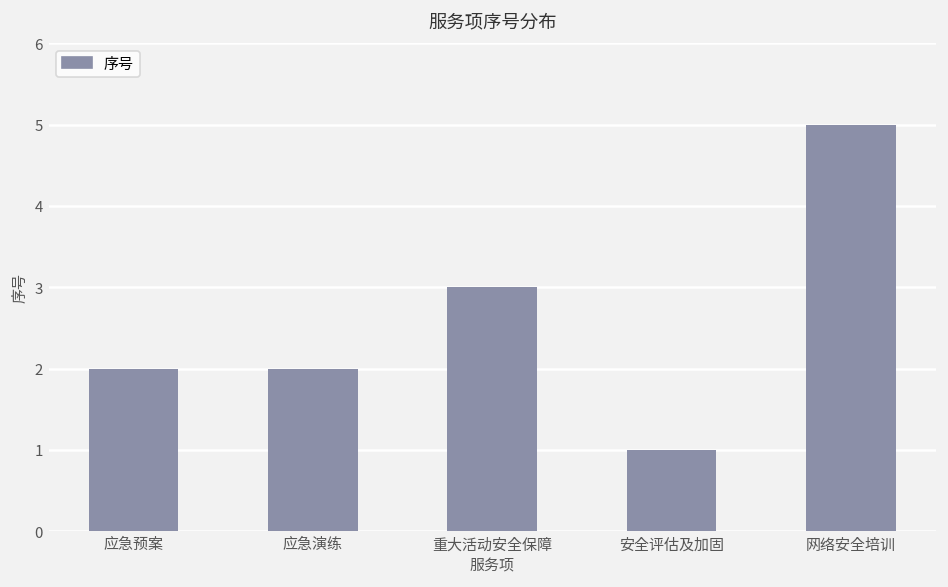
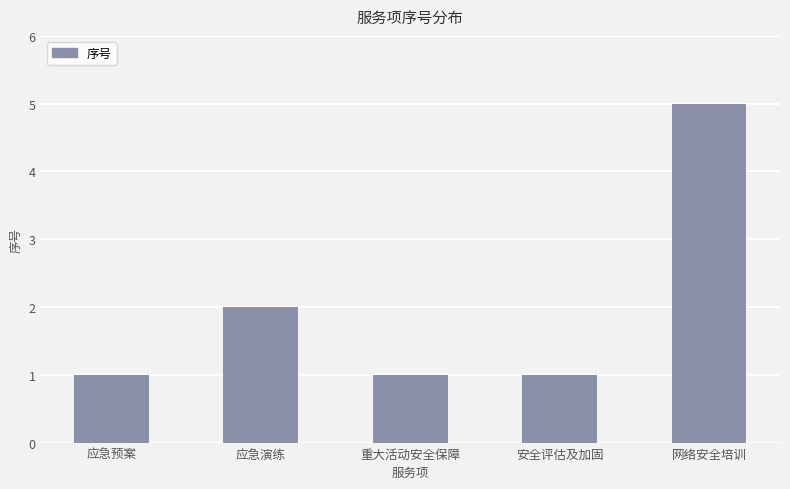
应急预案: 2 -> 1
重大活动安全保障: 3 -> 1
